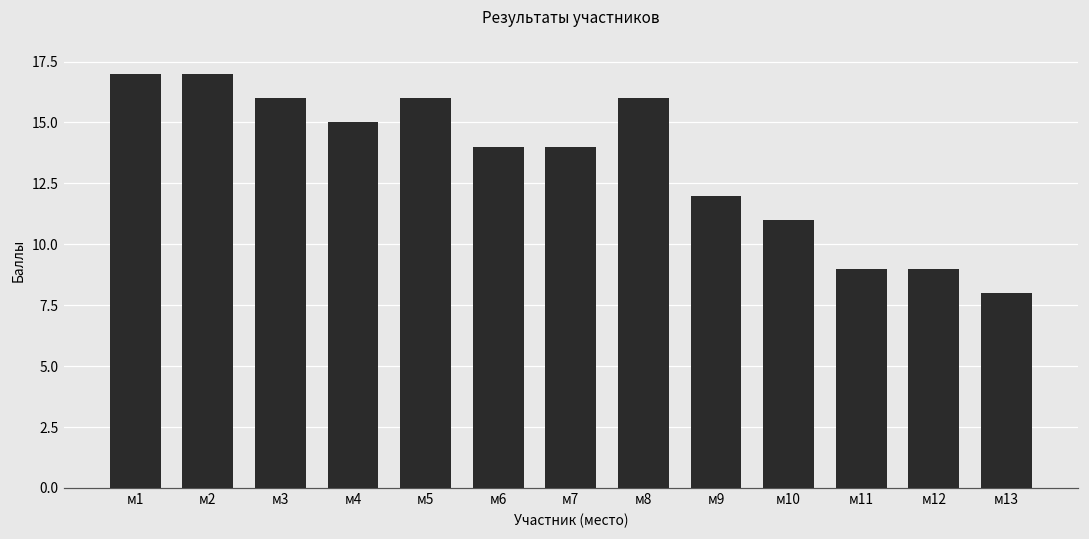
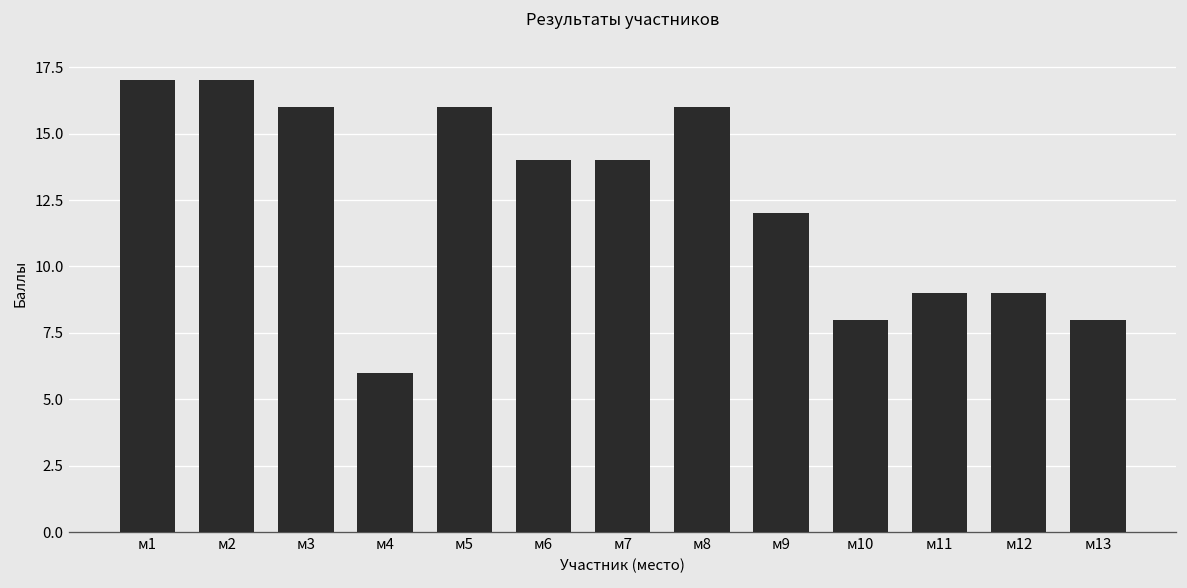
м4: 15 -> 6
м10: 11 -> 8
